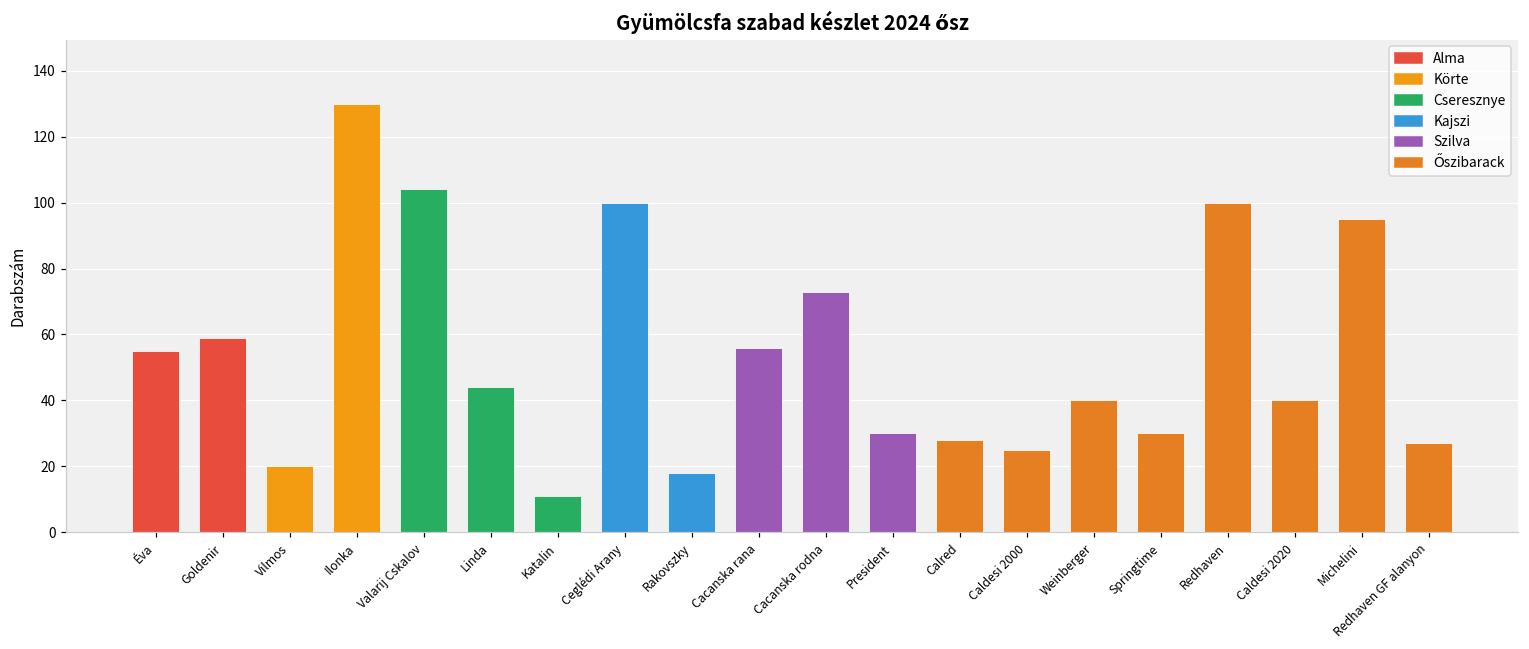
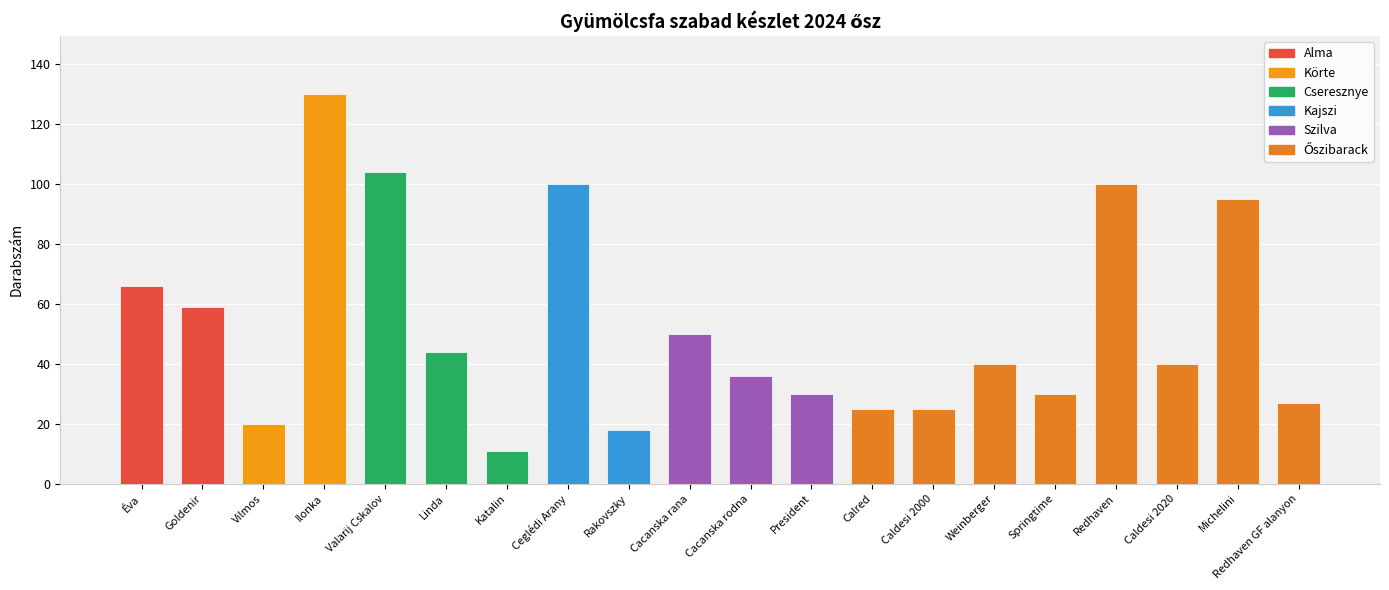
Éva: 55 -> 66
Cacanska rana: 56 -> 50
Cacanska rodna: 73 -> 36
Calred: 28 -> 25
